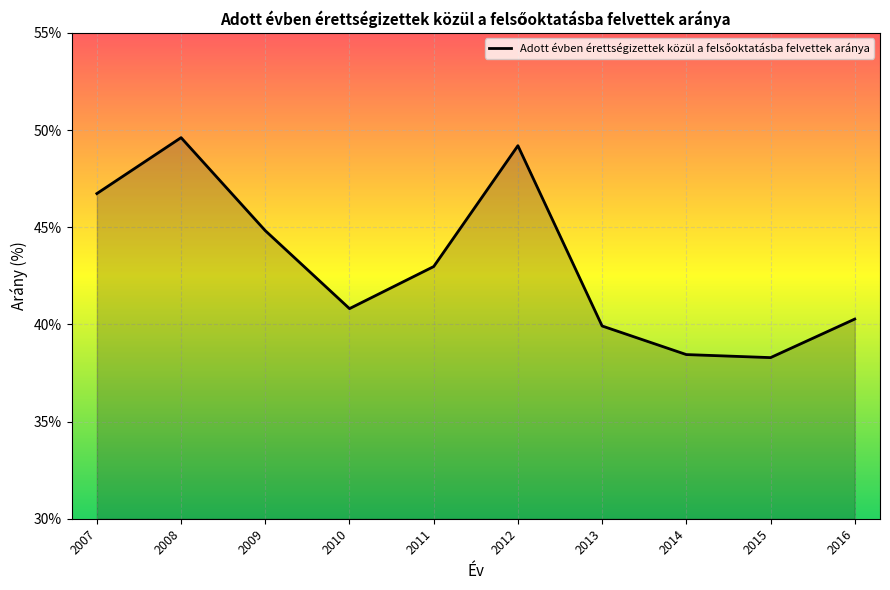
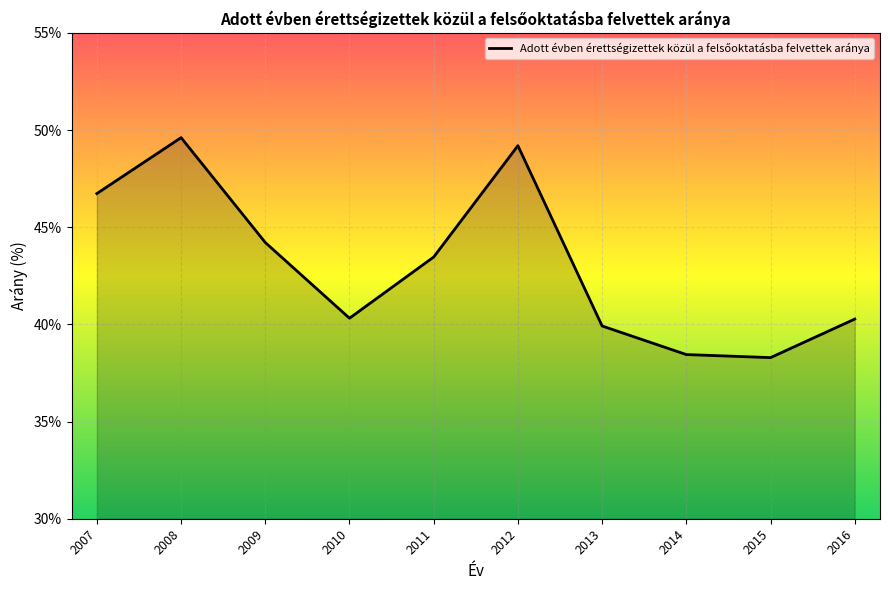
2009: 44.8% -> 44.2%
2010: 40.8% -> 40.3%
2011: 43.0% -> 43.5%
